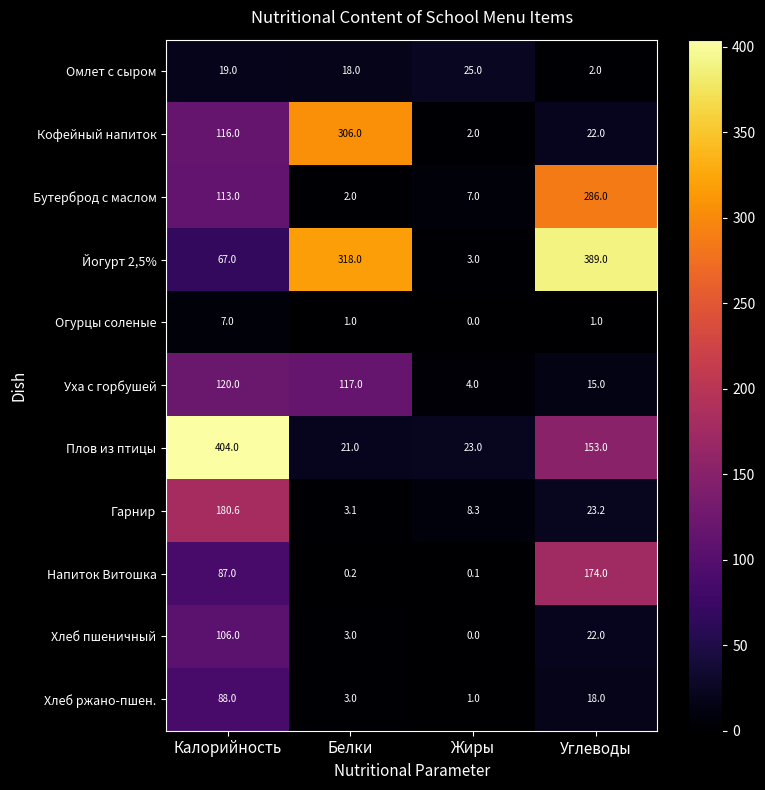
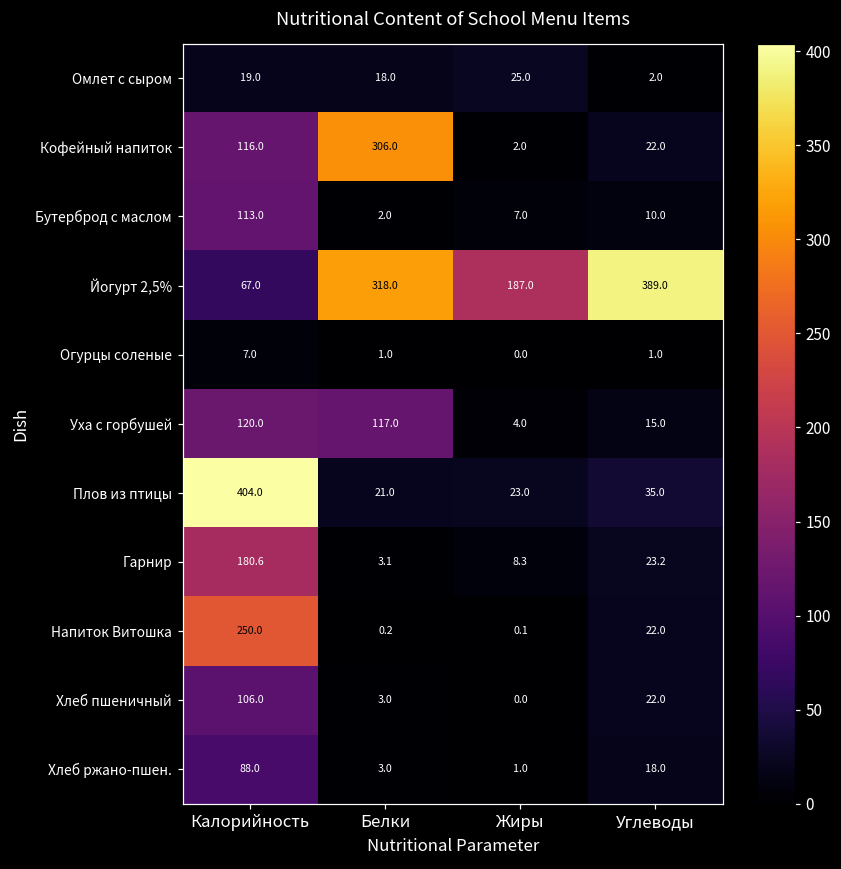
Бутерброд с маслом, Углеводы: 286.0 -> 10.0
Йогурт 2,5%, Жиры: 3.0 -> 187.0
Плов из птицы, Углеводы: 153.0 -> 35.0
Напиток Витошка, Калорийность: 87.0 -> 250.0
Напиток Витошка, Углеводы: 174.0 -> 22.0
